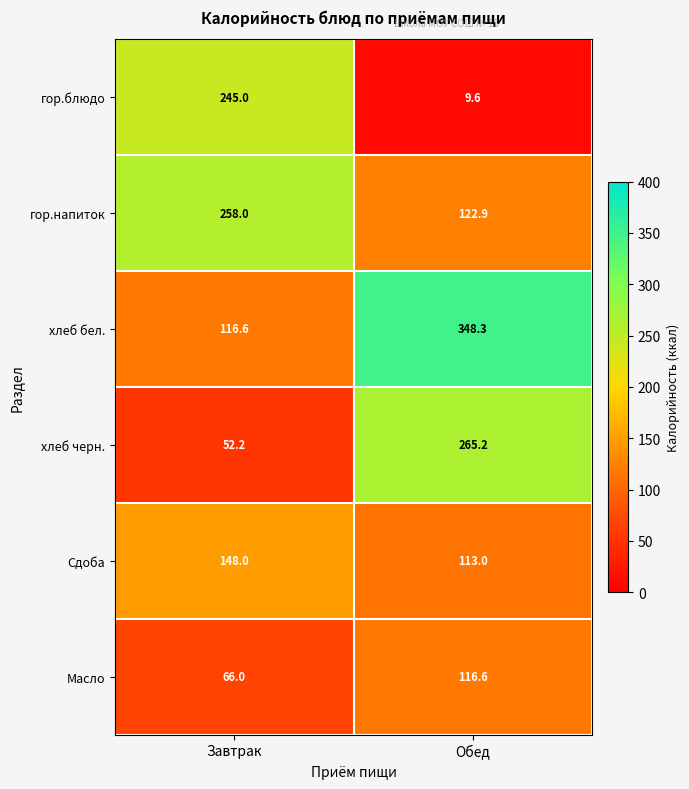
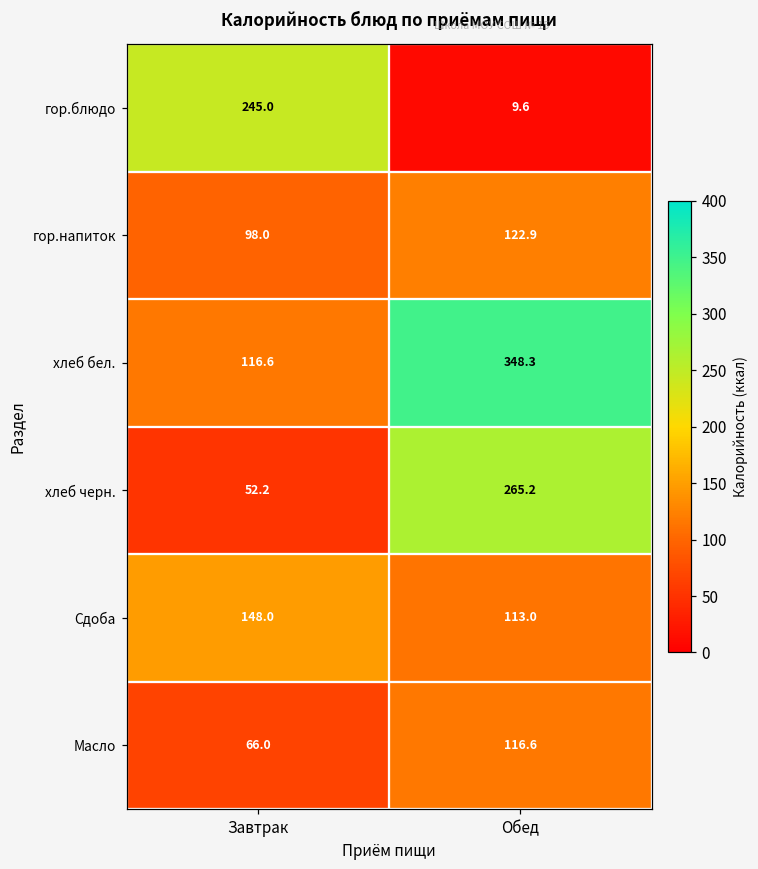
гор.напиток, Завтрак: 258.0 -> 98.0
